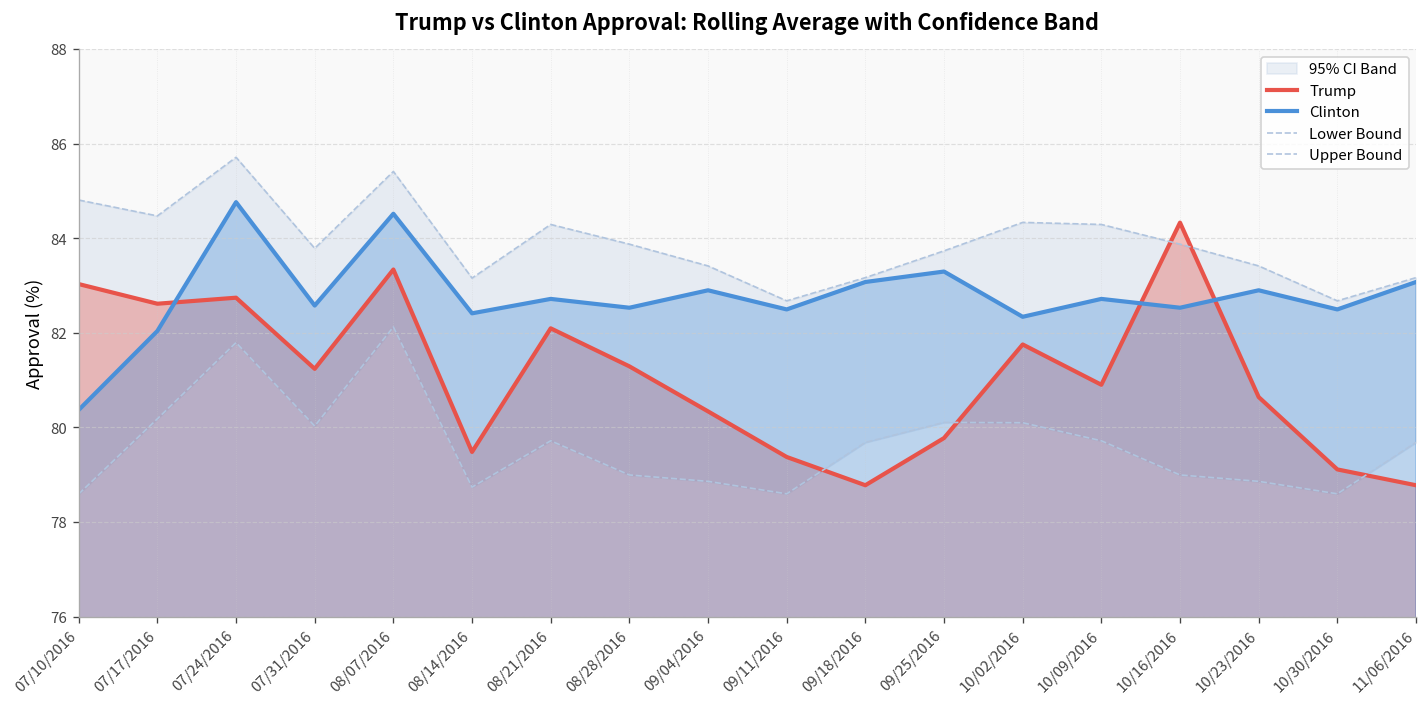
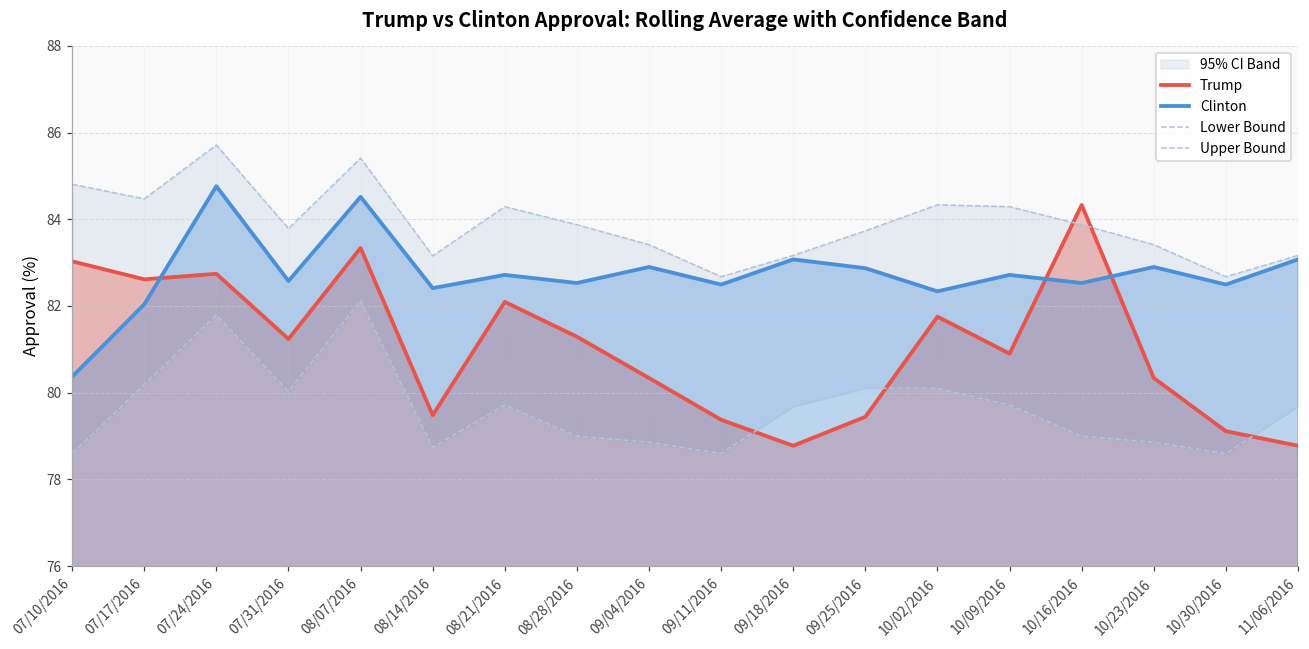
Trump, 09/25/2016: 79.8 -> 79.4
Clinton, 09/25/2016: 83.3 -> 82.9
Trump, 10/23/2016: 80.6 -> 80.3
